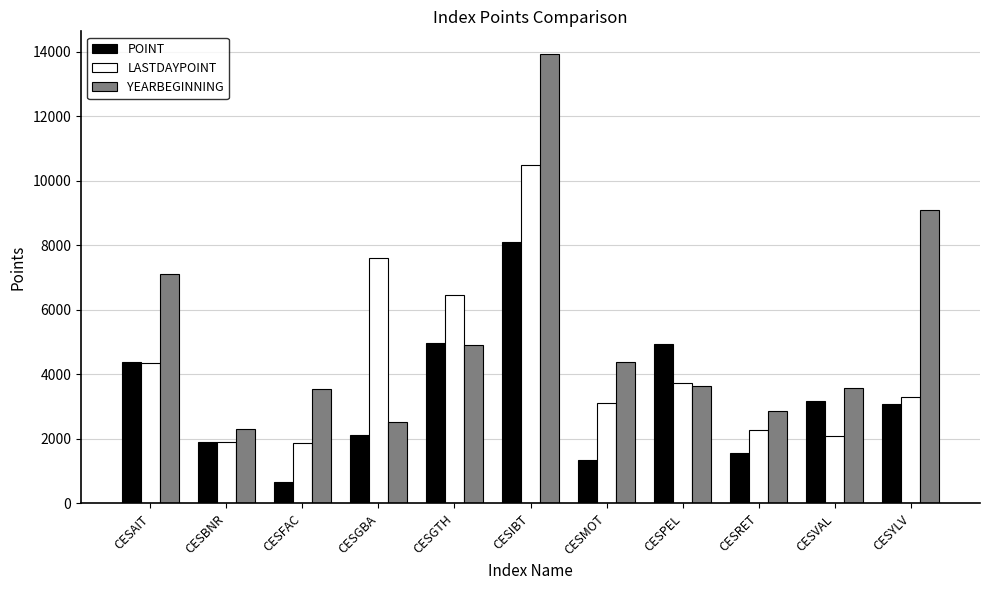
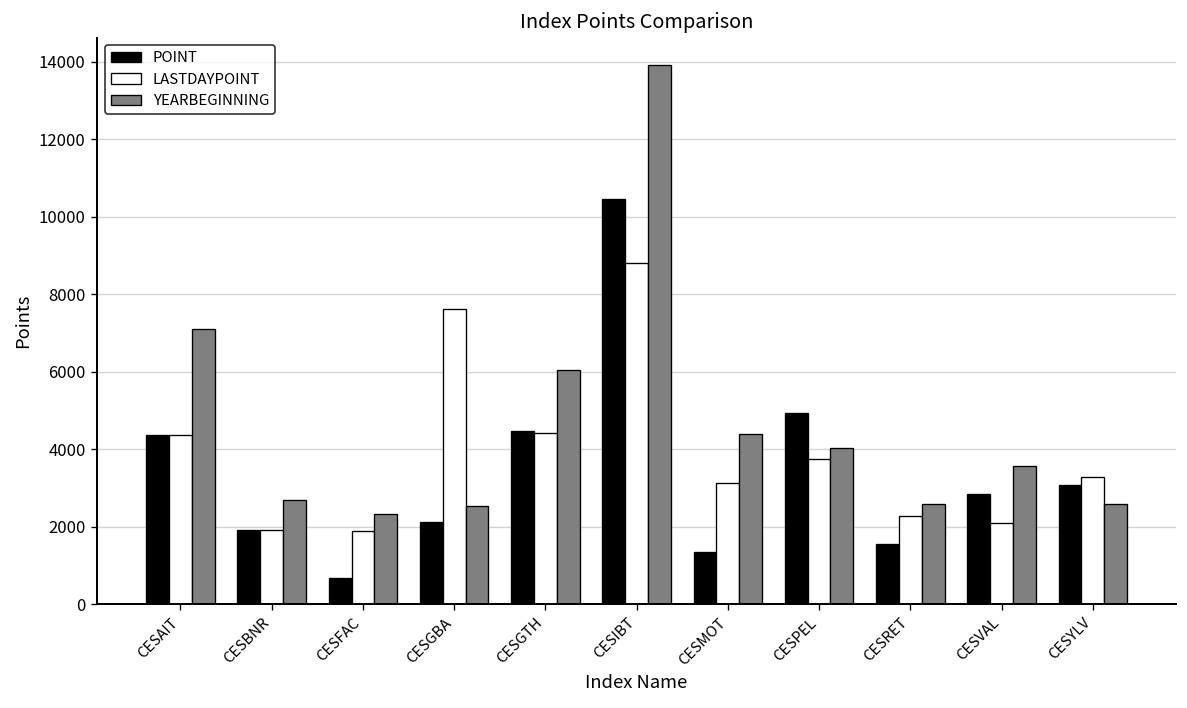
YEARBEGINNING, CESBNR: 2300 -> 2700
YEARBEGINNING, CESFAC: 3500 -> 2300
POINT, CESGTH: 5000 -> 4500
LASTDAYPOINT, CESGTH: 6500 -> 4400
YEARBEGINNING, CESGTH: 4900 -> 6000
POINT, CESIBT: 8100 -> 10500
LASTDAYPOINT, CESIBT: 10500 -> 8800
YEARBEGINNING, CESPEL: 3600 -> 4000
YEARBEGINNING, CESRET: 2900 -> 2600
POINT, CESVAL: 3200 -> 2800
YEARBEGINNING, CESYLV: 9100 -> 2600
